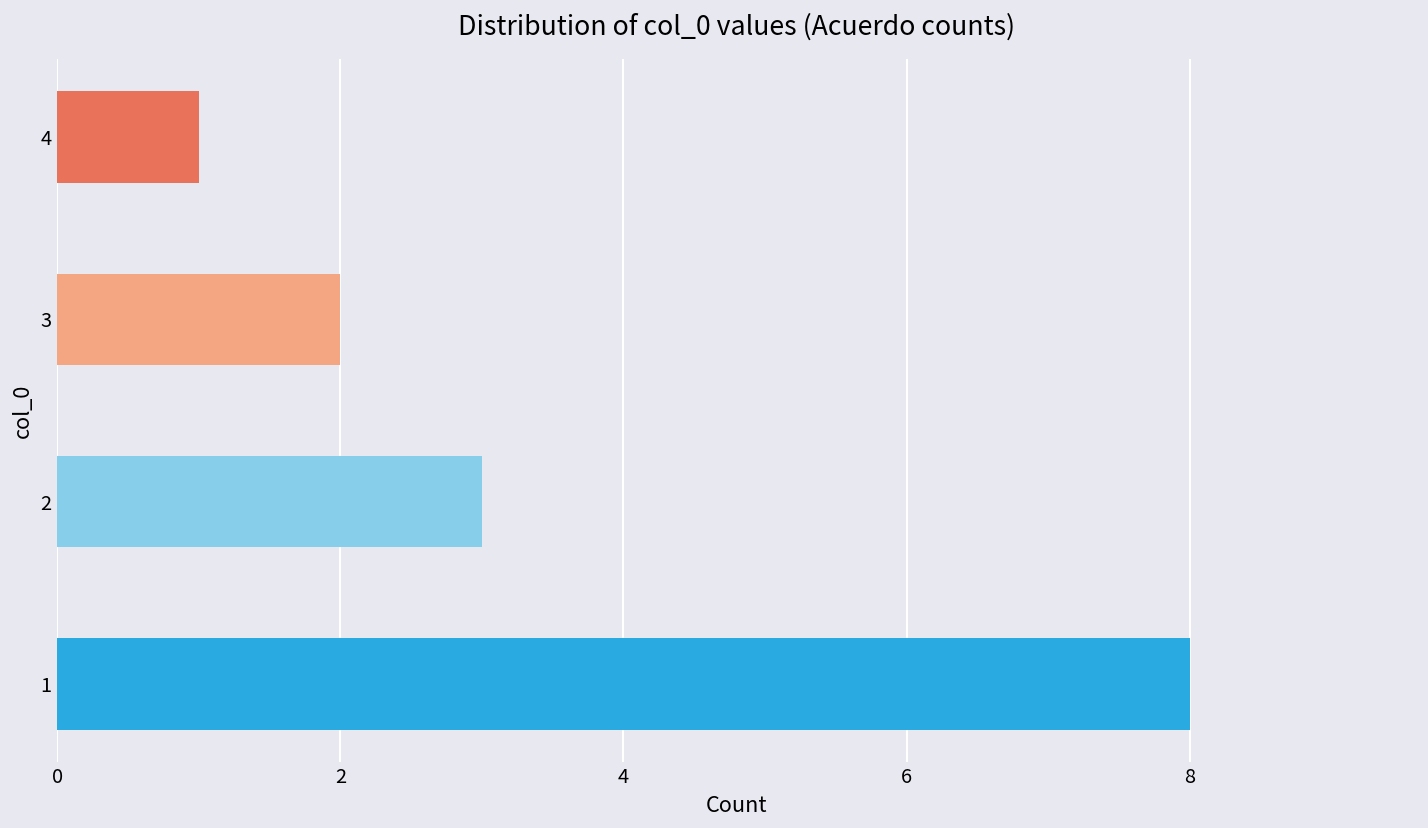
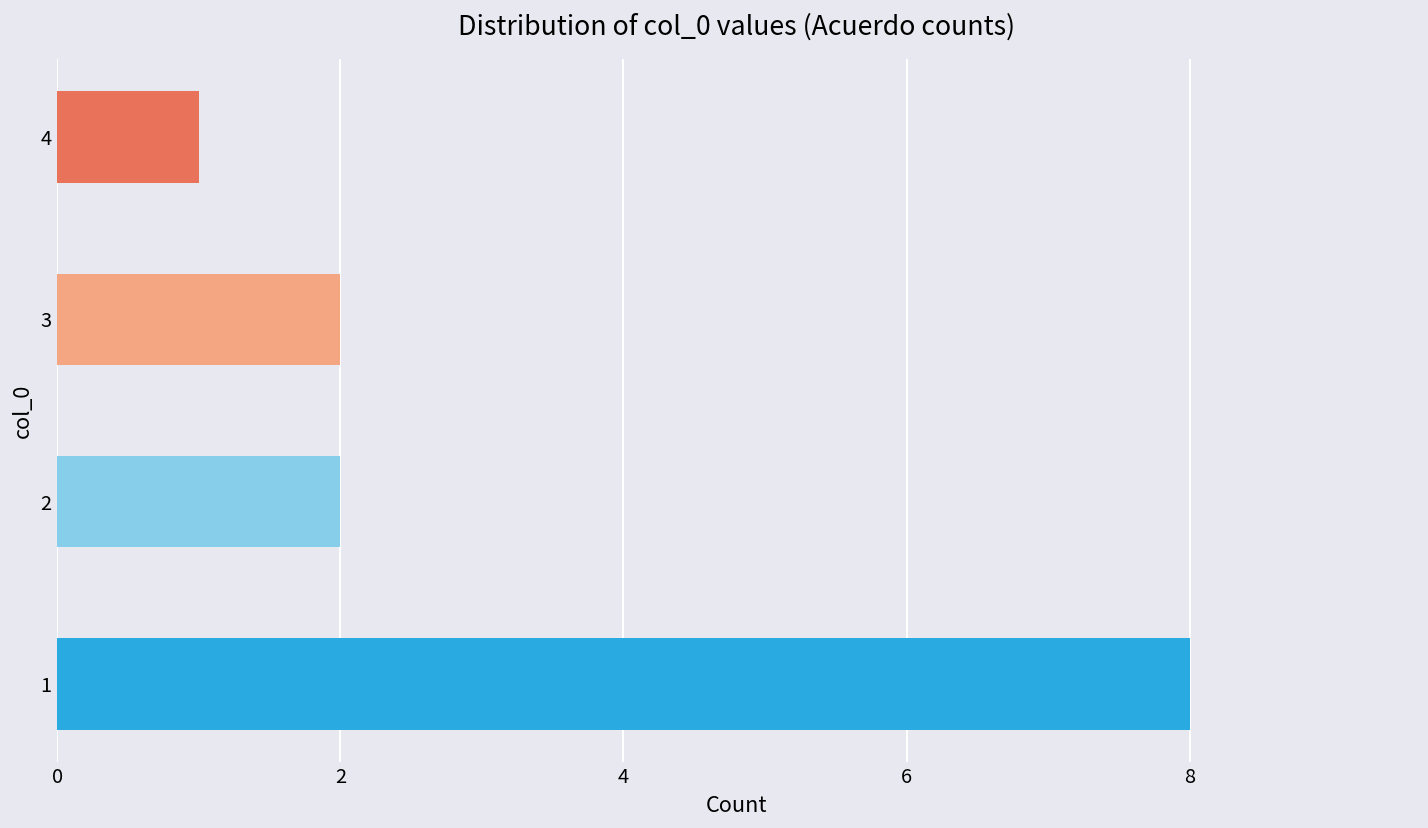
2: 3 -> 2
